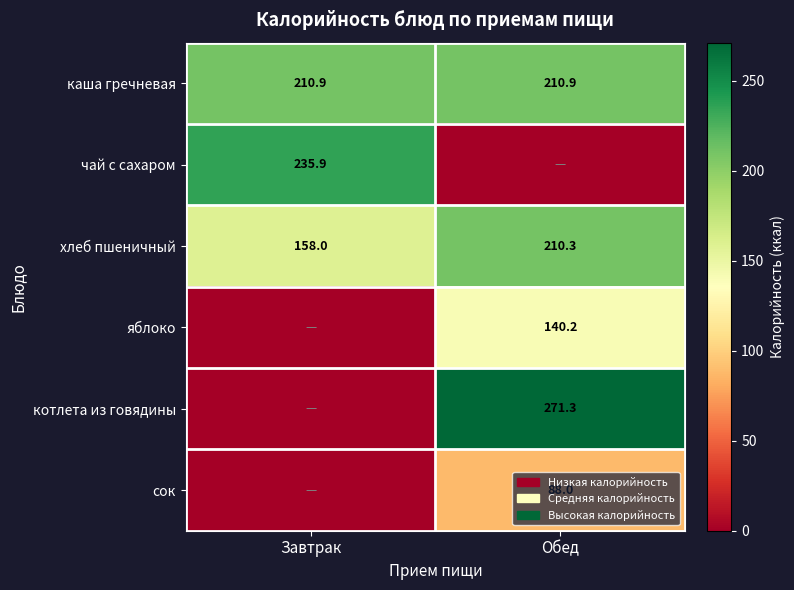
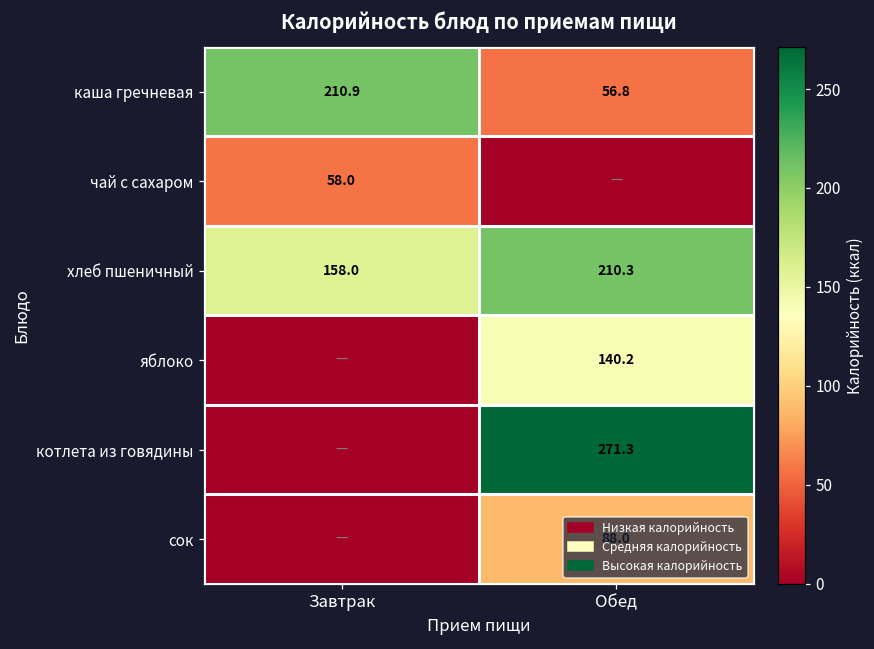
каша гречневая, Обед: 210.9 -> 56.8
чай с сахаром, Завтрак: 235.9 -> 58.0
